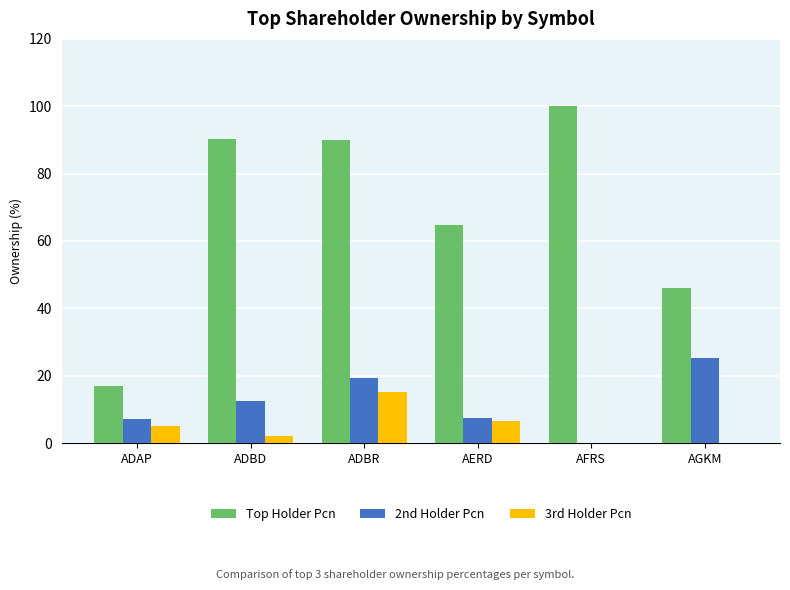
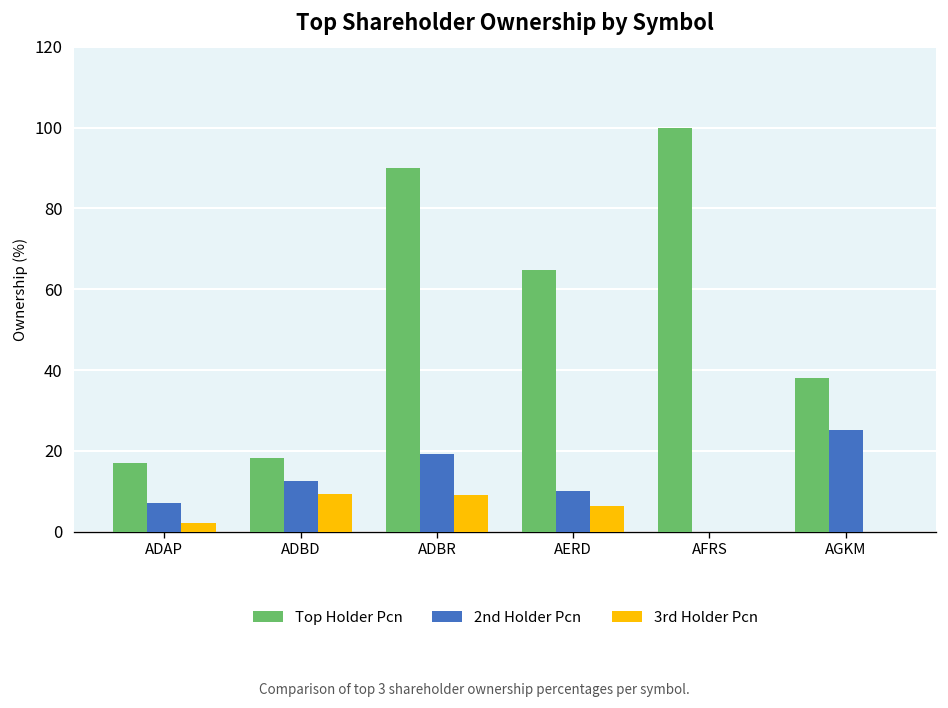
3rd Holder Pcn, ADAP: 5 -> 2
Top Holder Pcn, ADBD: 90 -> 18
3rd Holder Pcn, ADBD: 2 -> 9
3rd Holder Pcn, ADBR: 15 -> 9
2nd Holder Pcn, AERD: 7 -> 10
Top Holder Pcn, AGKM: 46 -> 38
